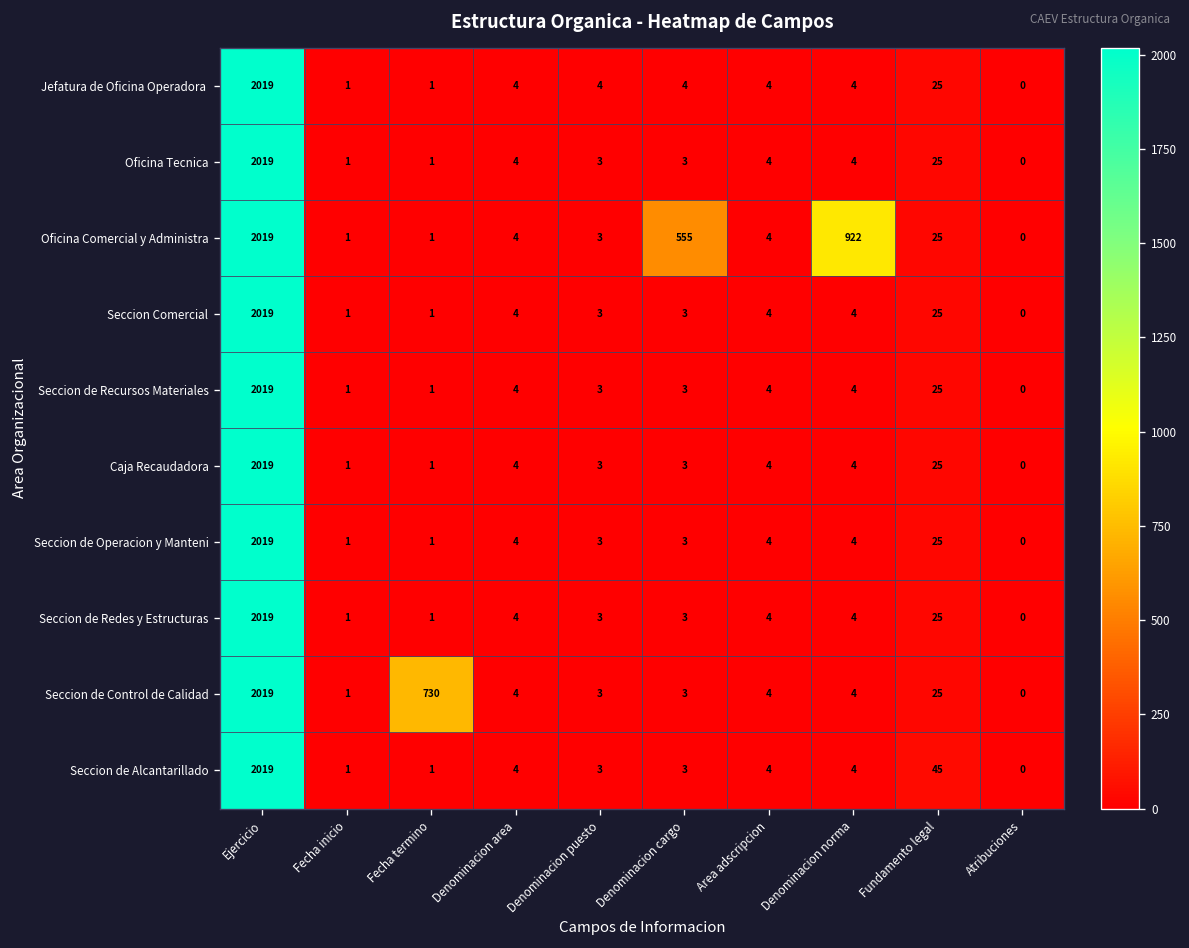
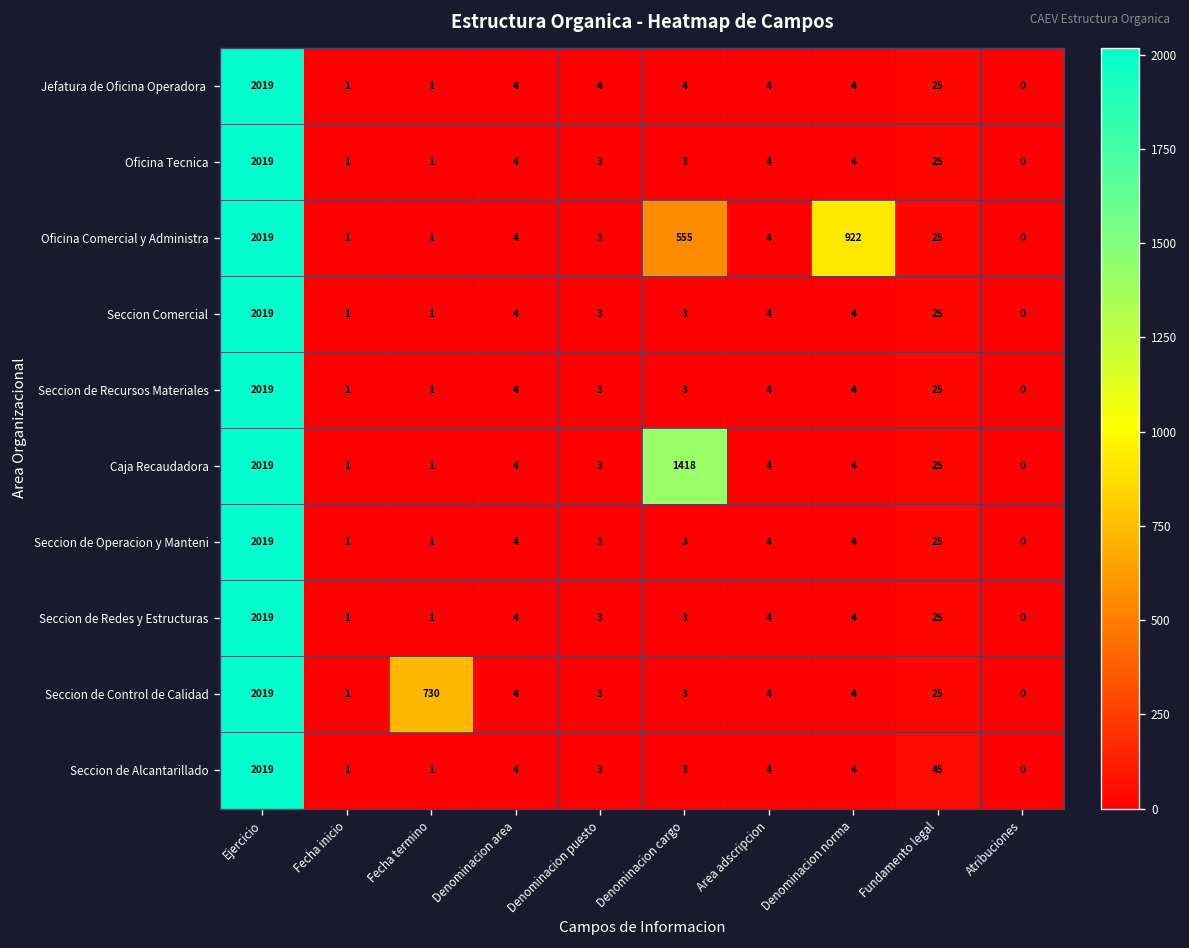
Caja Recaudadora, Denominacion cargo: 3 -> 1418
